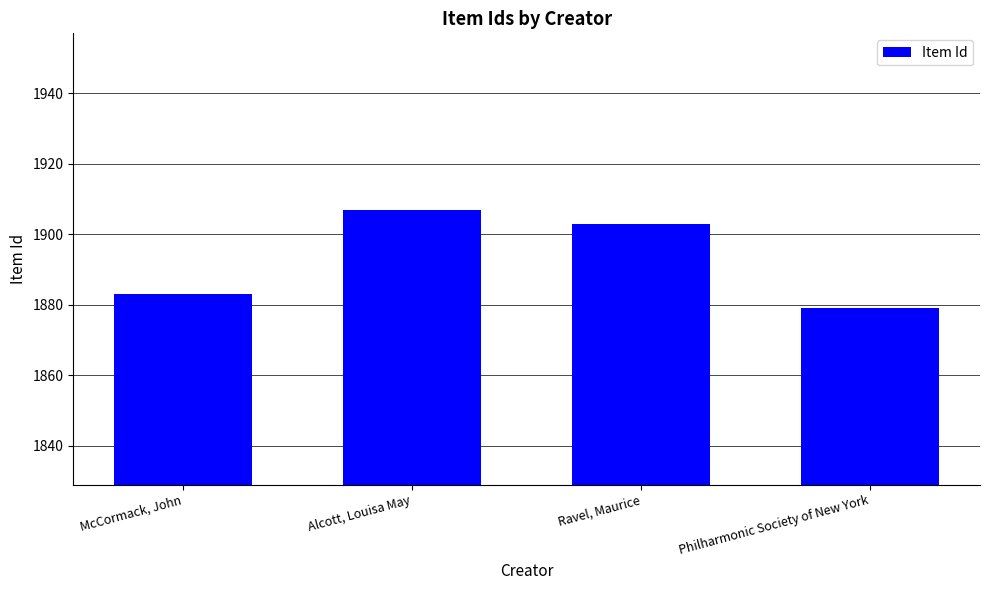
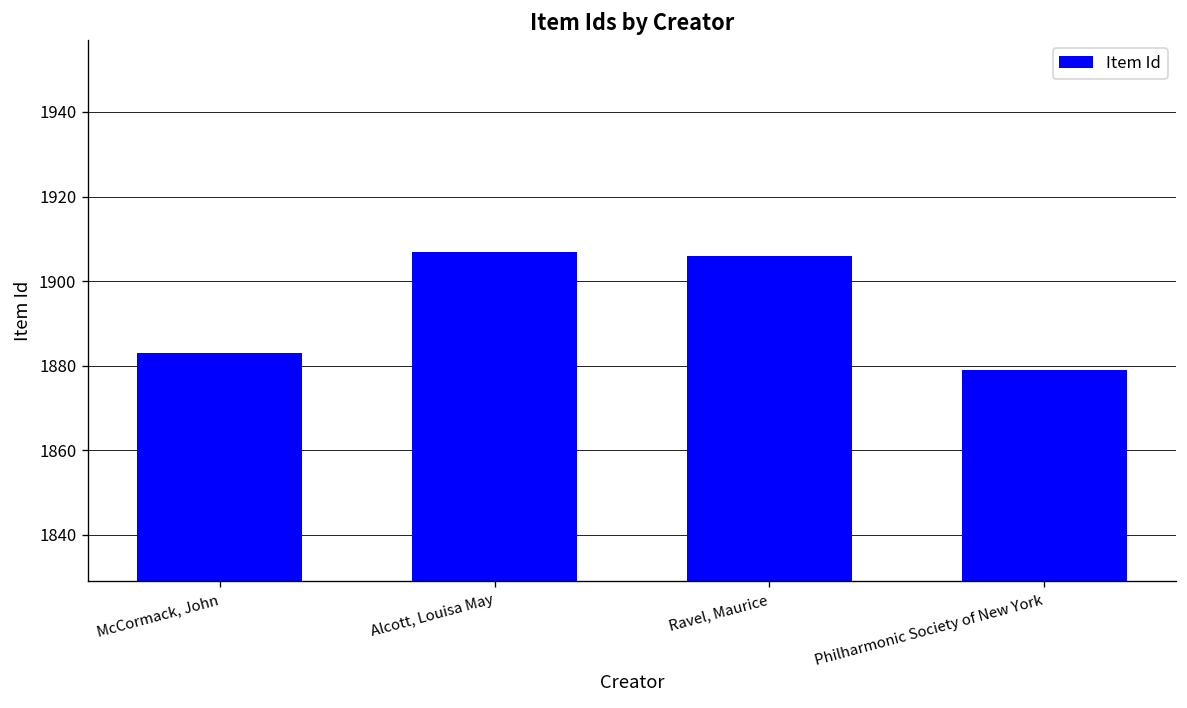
Ravel, Maurice: 1903 -> 1906
